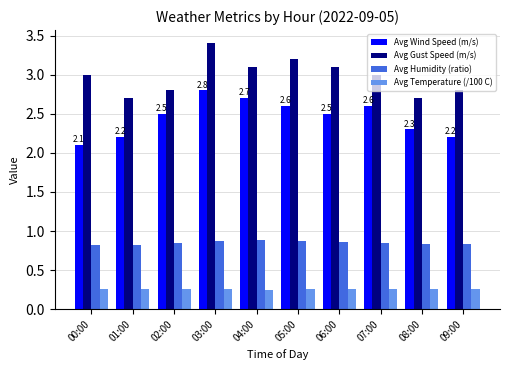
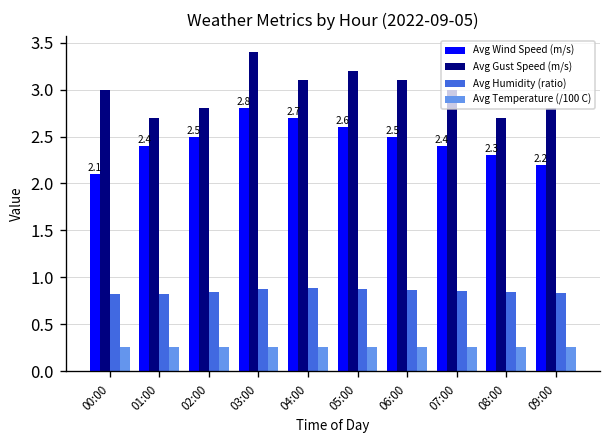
Avg Wind Speed (m/s), 01:00: 2.2 -> 2.4
Avg Wind Speed (m/s), 07:00: 2.6 -> 2.4
